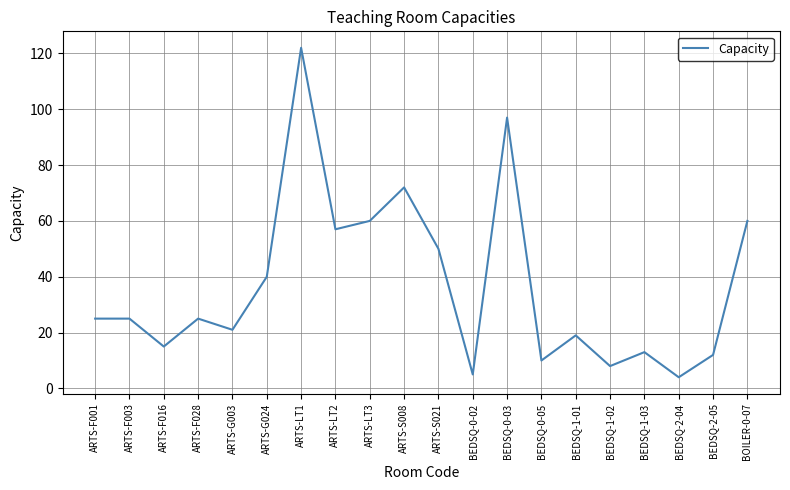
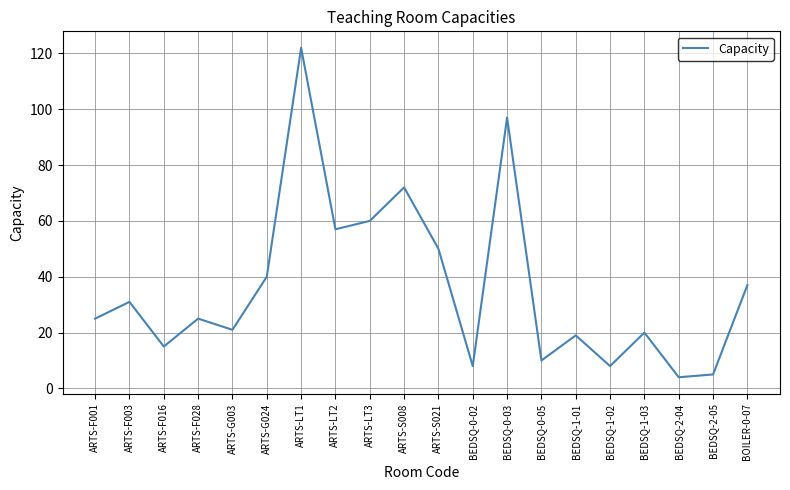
ARTS-F003: 25 -> 31
BEDSQ-0-02: 5 -> 8
BEDSQ-1-03: 13 -> 20
BEDSQ-2-05: 12 -> 5
BOILER-0-07: 60 -> 37
